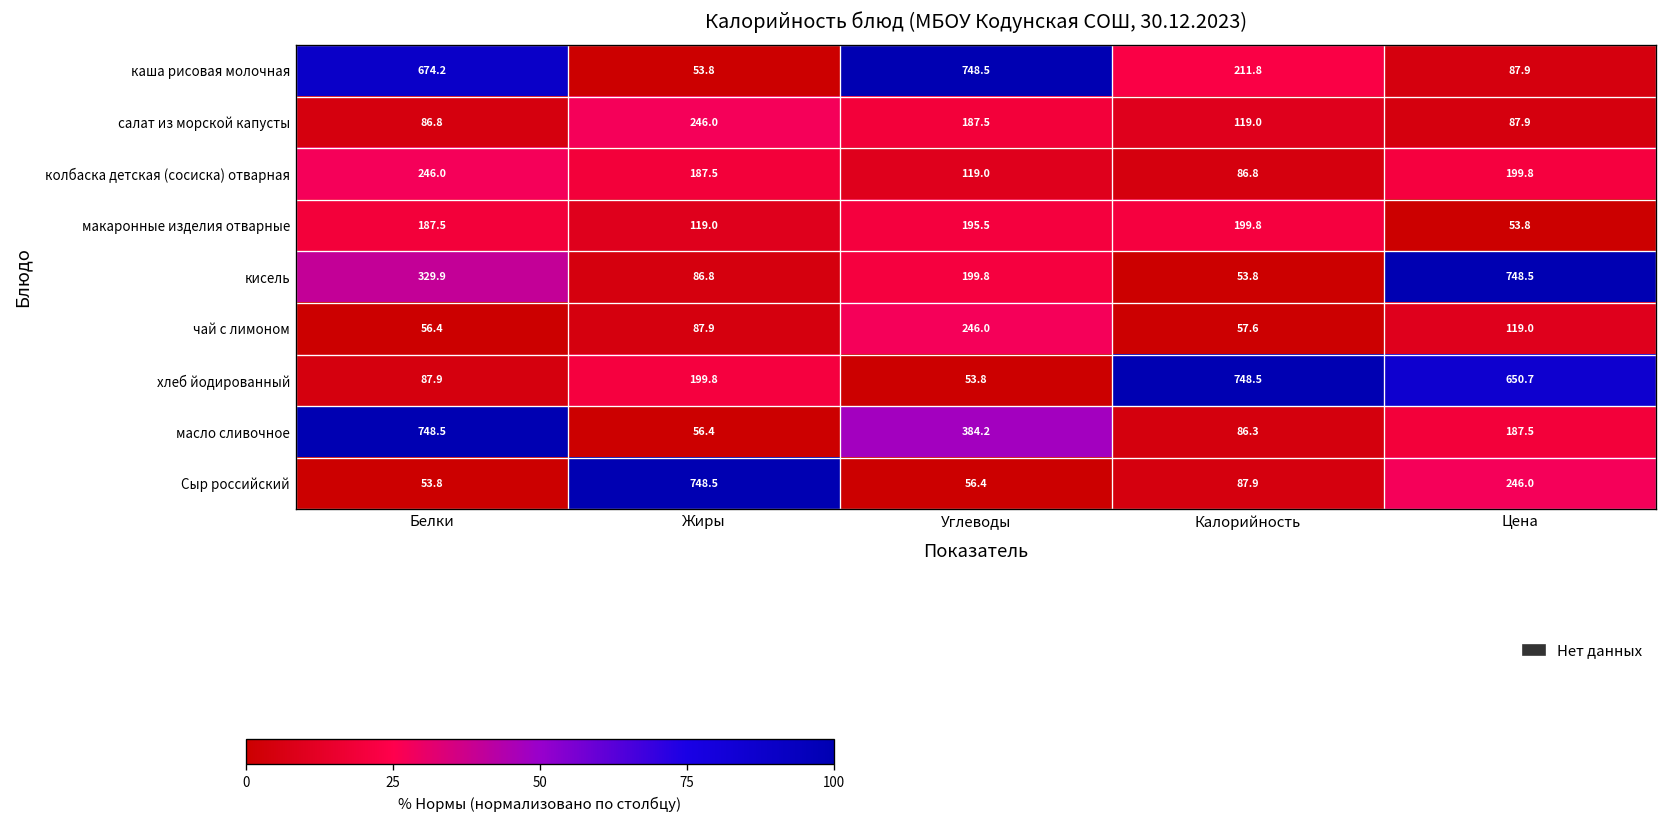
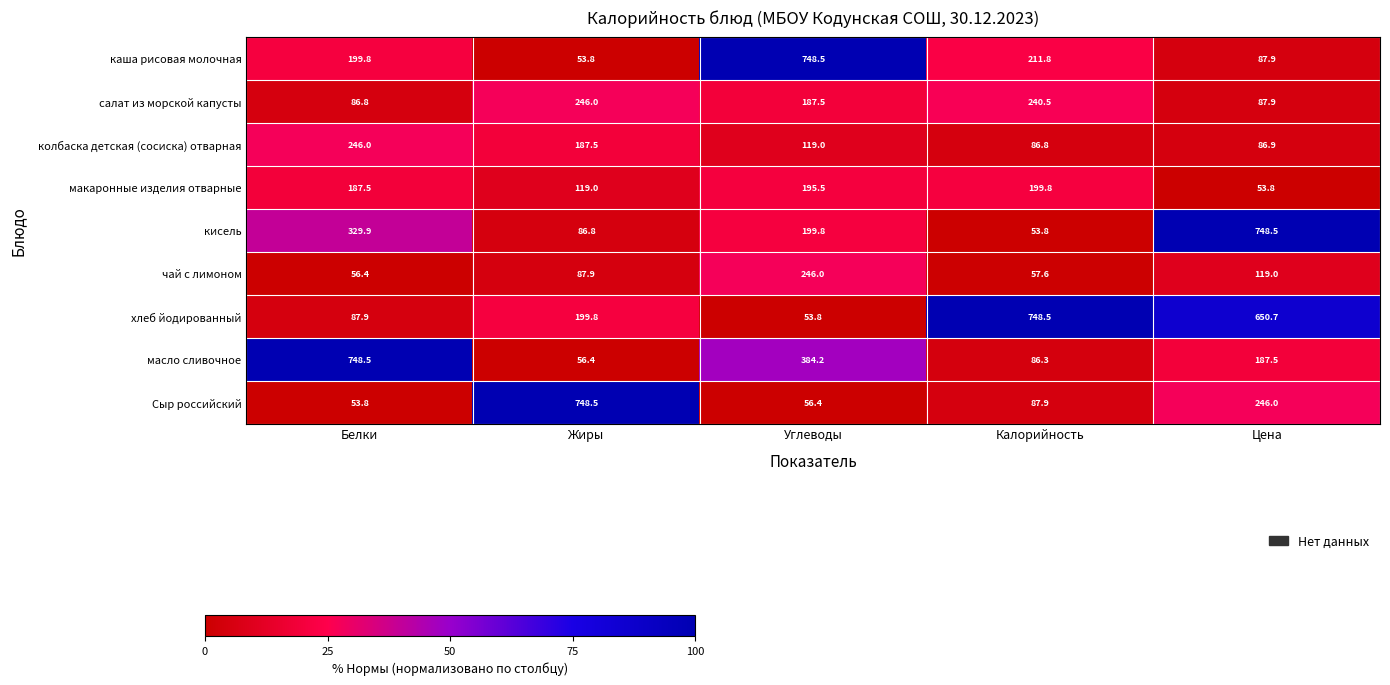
каша рисовая молочная, Белки: 674.2 -> 199.8
салат из морской капусты, Калорийность: 119.0 -> 240.5
колбаска детская (сосиска) отварная, Цена: 199.8 -> 86.9
